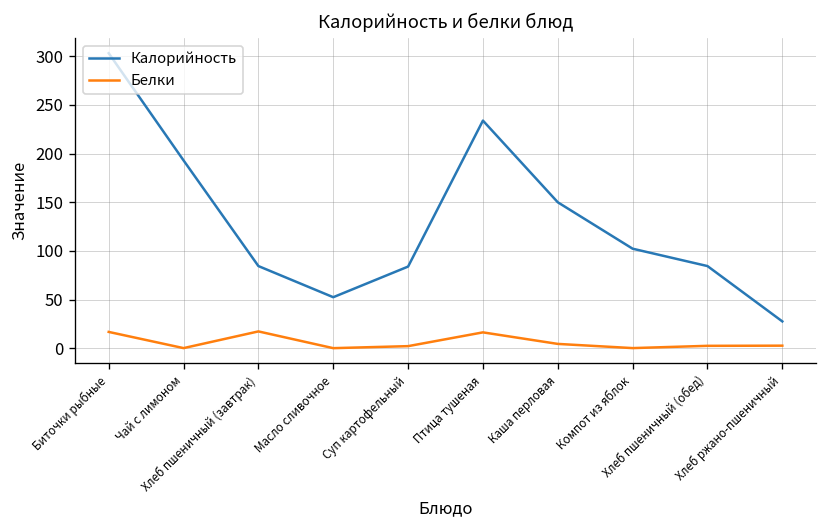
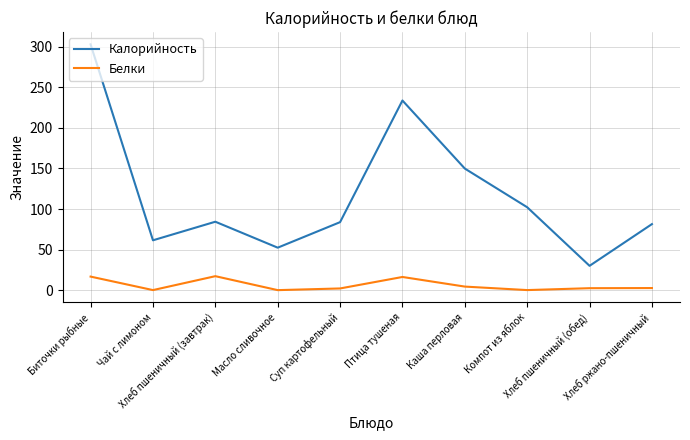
Калорийность, Чай с лимоном: 190 -> 60
Калорийность, Хлеб пшеничный (обед): 80 -> 30
Калорийность, Хлеб ржано-пшеничный: 30 -> 80
